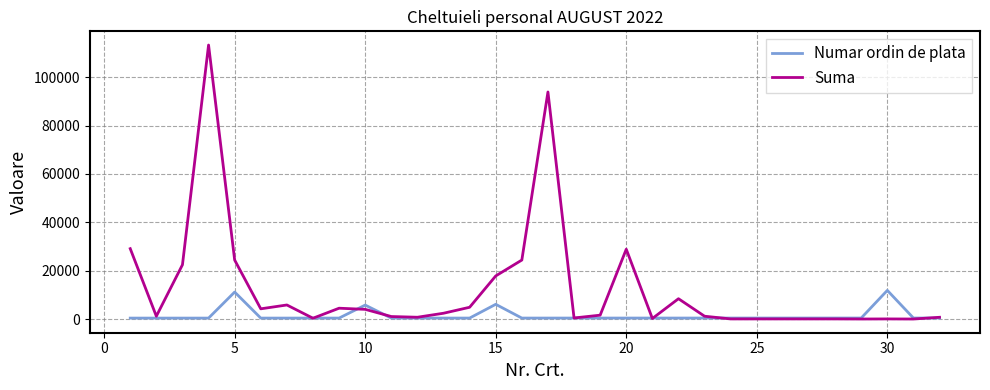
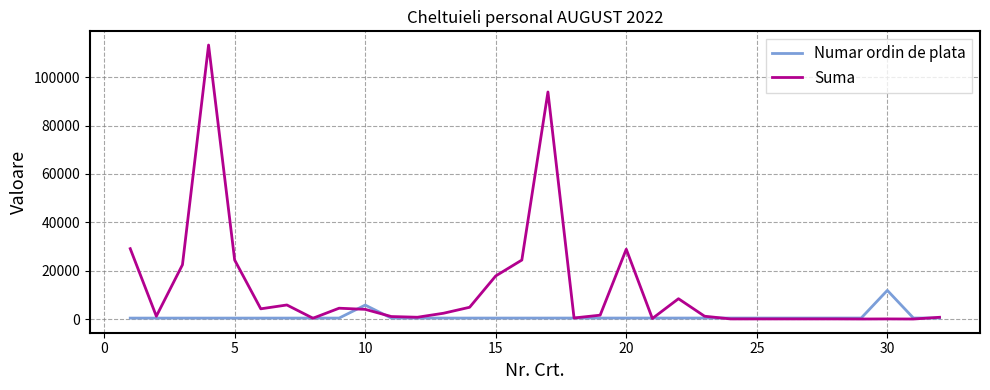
Numar ordin de plata, 5: 11000 -> 0
Numar ordin de plata, 15: 6000 -> 0
